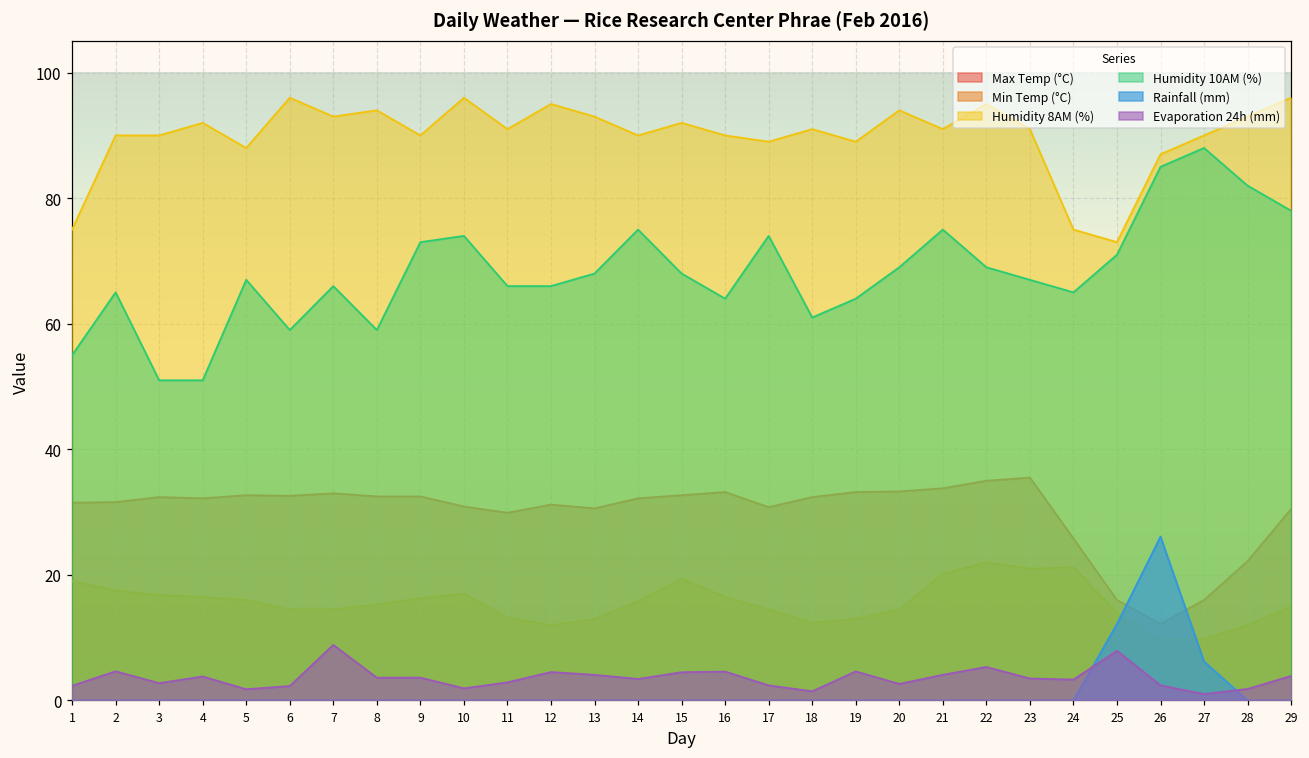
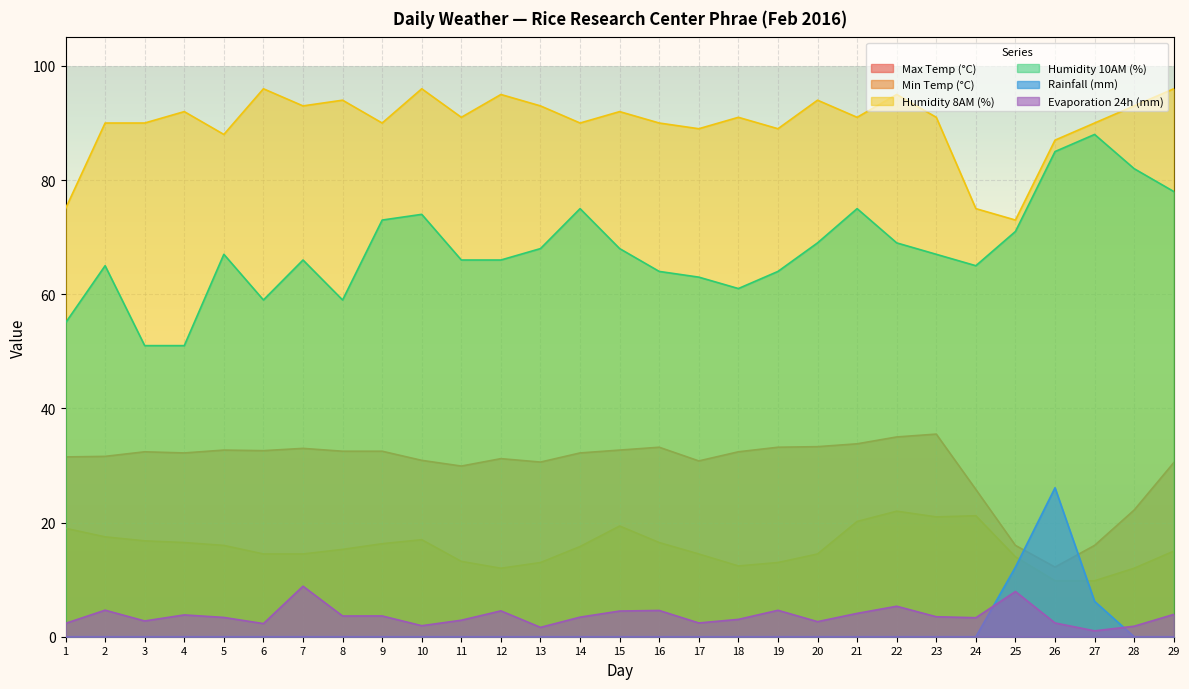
Evaporation 24h (mm), 5: 2 -> 3
Evaporation 24h (mm), 13: 4 -> 2
Humidity 10AM (%), 17: 74 -> 63
Evaporation 24h (mm), 18: 1 -> 3
